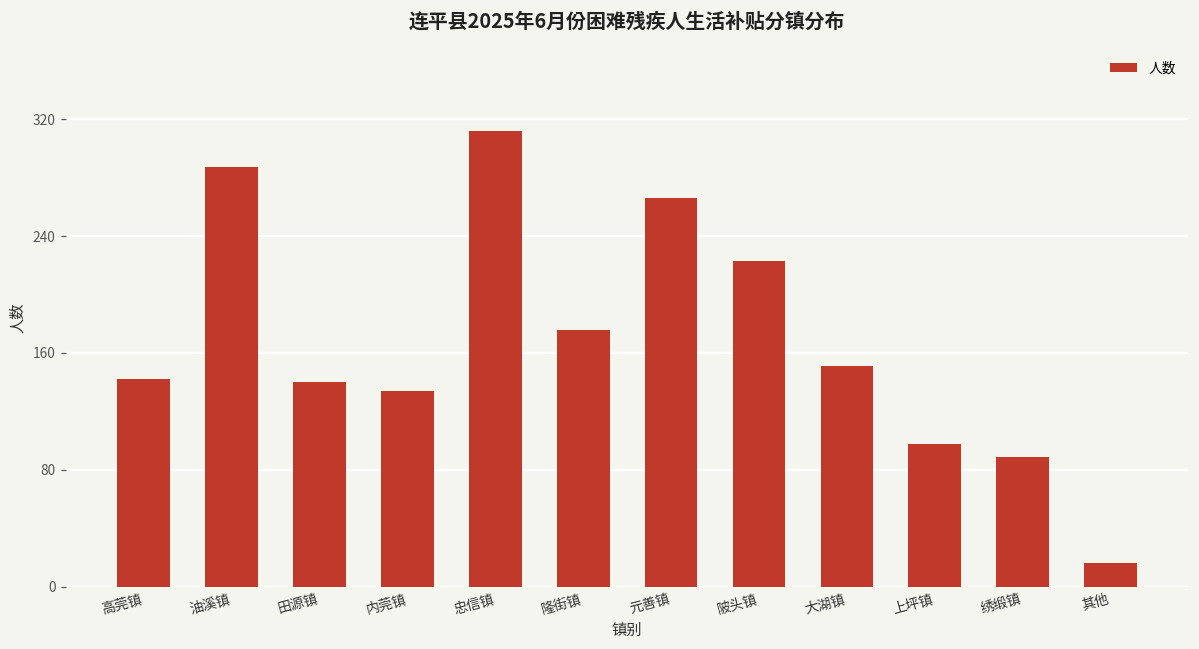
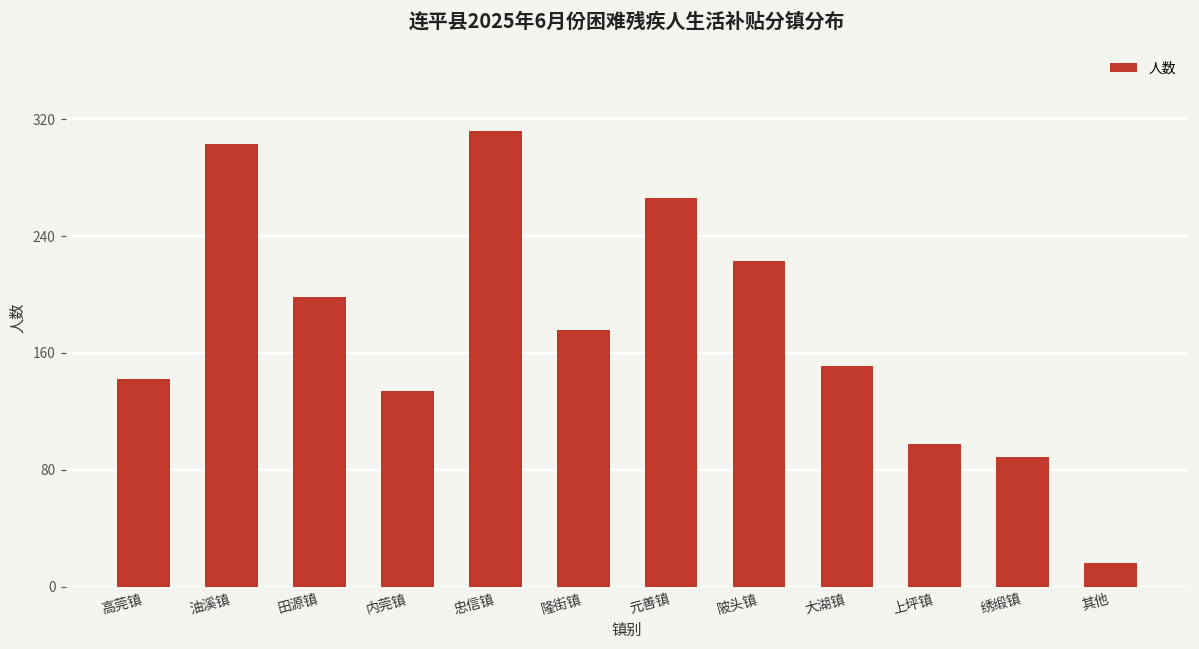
油溪镇: 287 -> 303
田源镇: 140 -> 198
